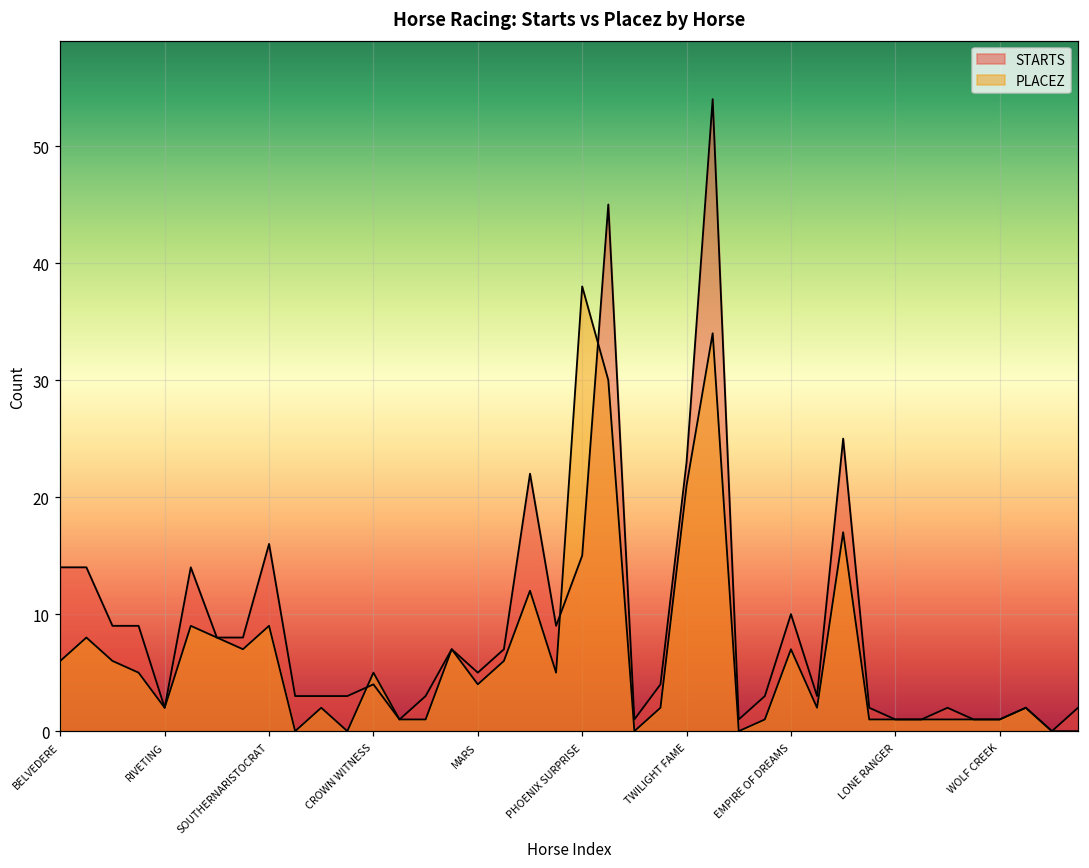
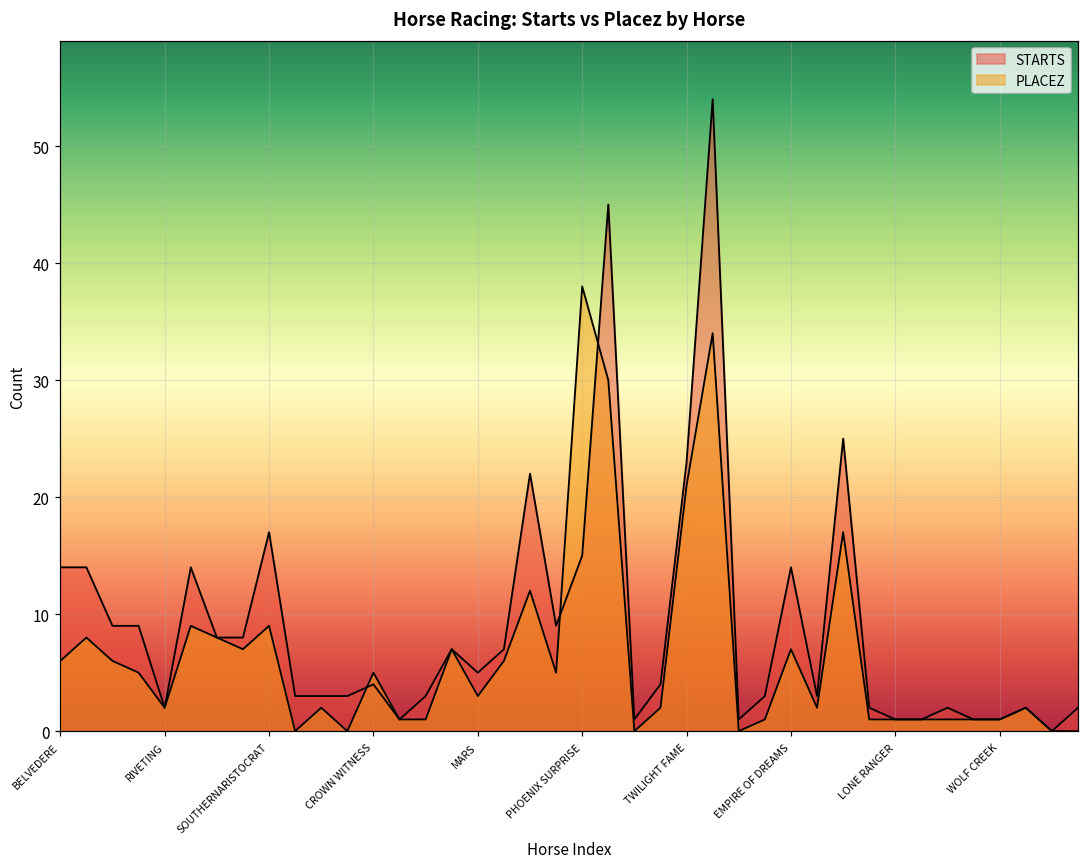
STARTS, SOUTHERNARISTOCRAT: 16 -> 17
PLACEZ, MARS: 4 -> 3
STARTS, EMPIRE OF DREAMS: 10 -> 14
